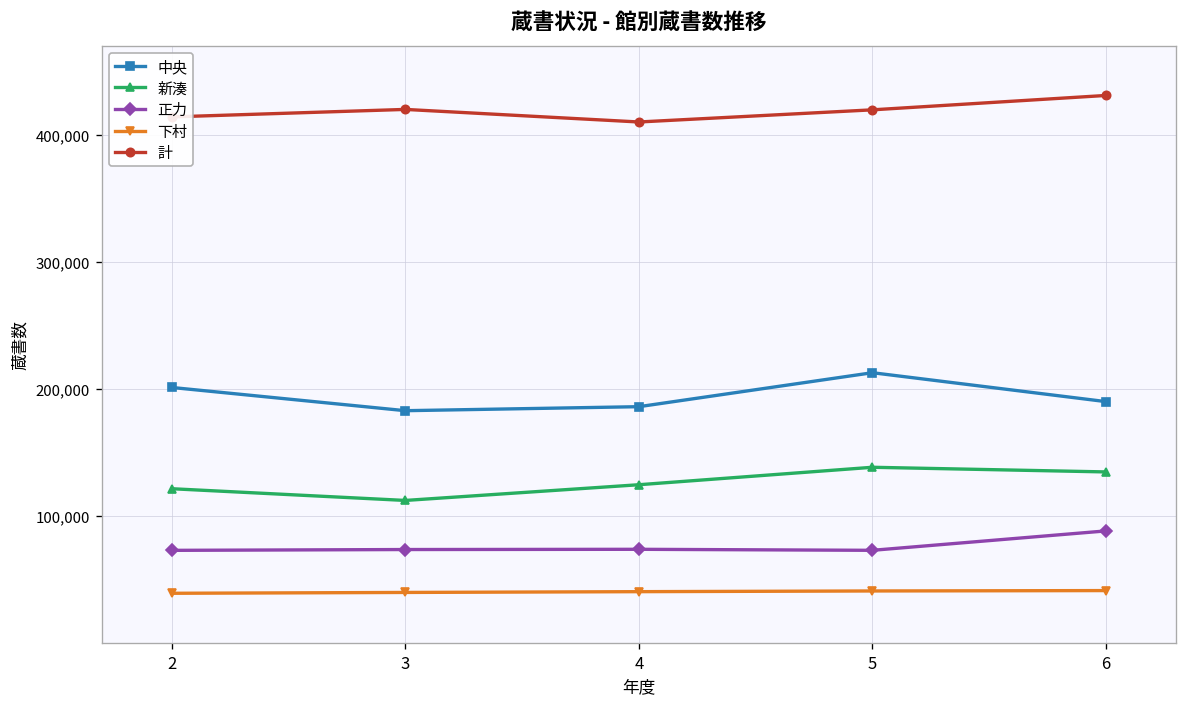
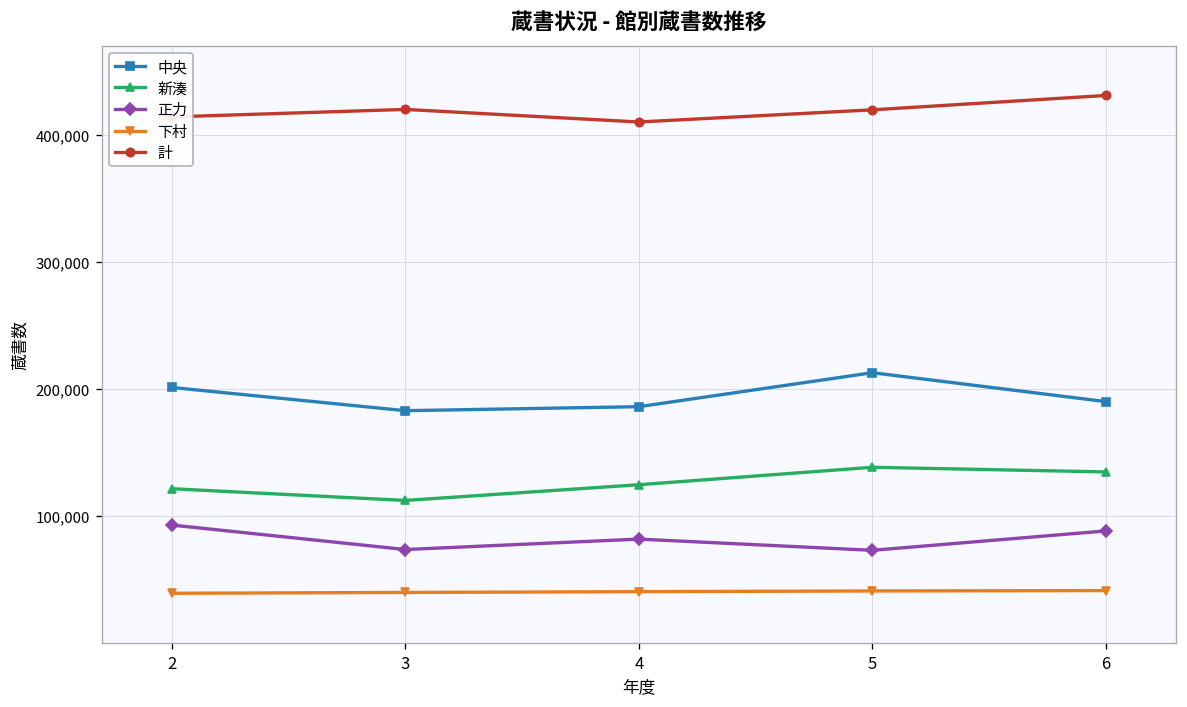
正力, 2: 73,000 -> 93,000
正力, 4: 74,000 -> 82,000
